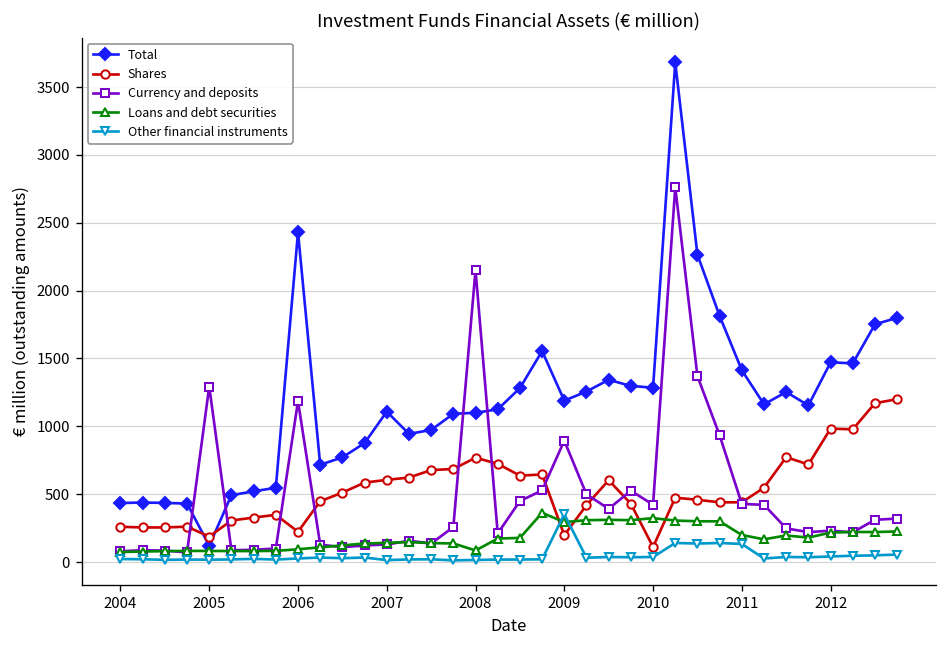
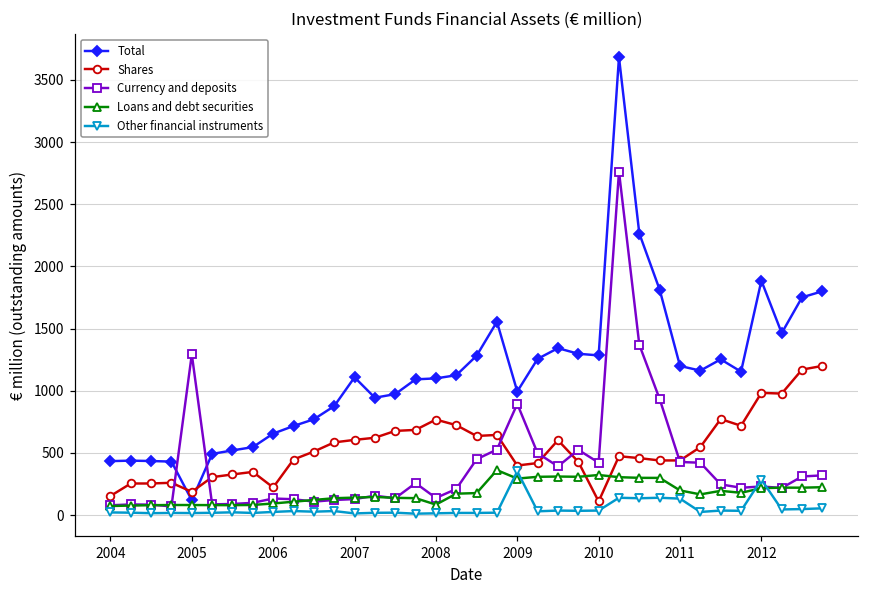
Shares, 2004: 260 -> 150
Total, 2006: 2430 -> 660
Currency and deposits, 2006: 1190 -> 130
Currency and deposits, 2008: 2150 -> 140
Total, 2009: 1190 -> 990
Shares, 2009: 200 -> 400
Total, 2011: 1410 -> 1200
Total, 2012: 1470 -> 1890
Other financial instruments, 2012: 40 -> 290
